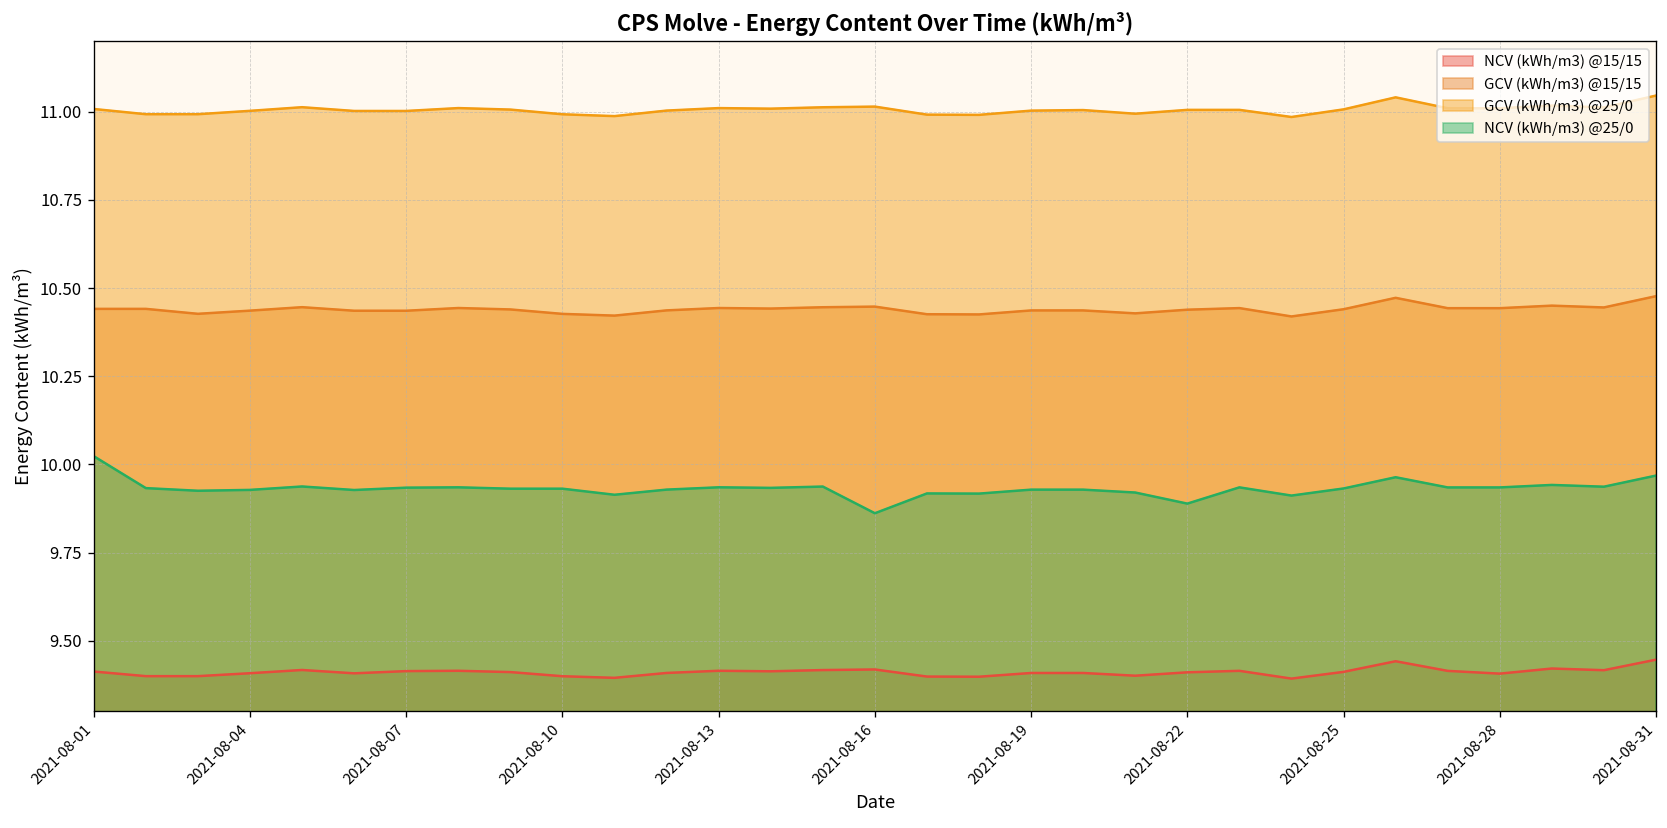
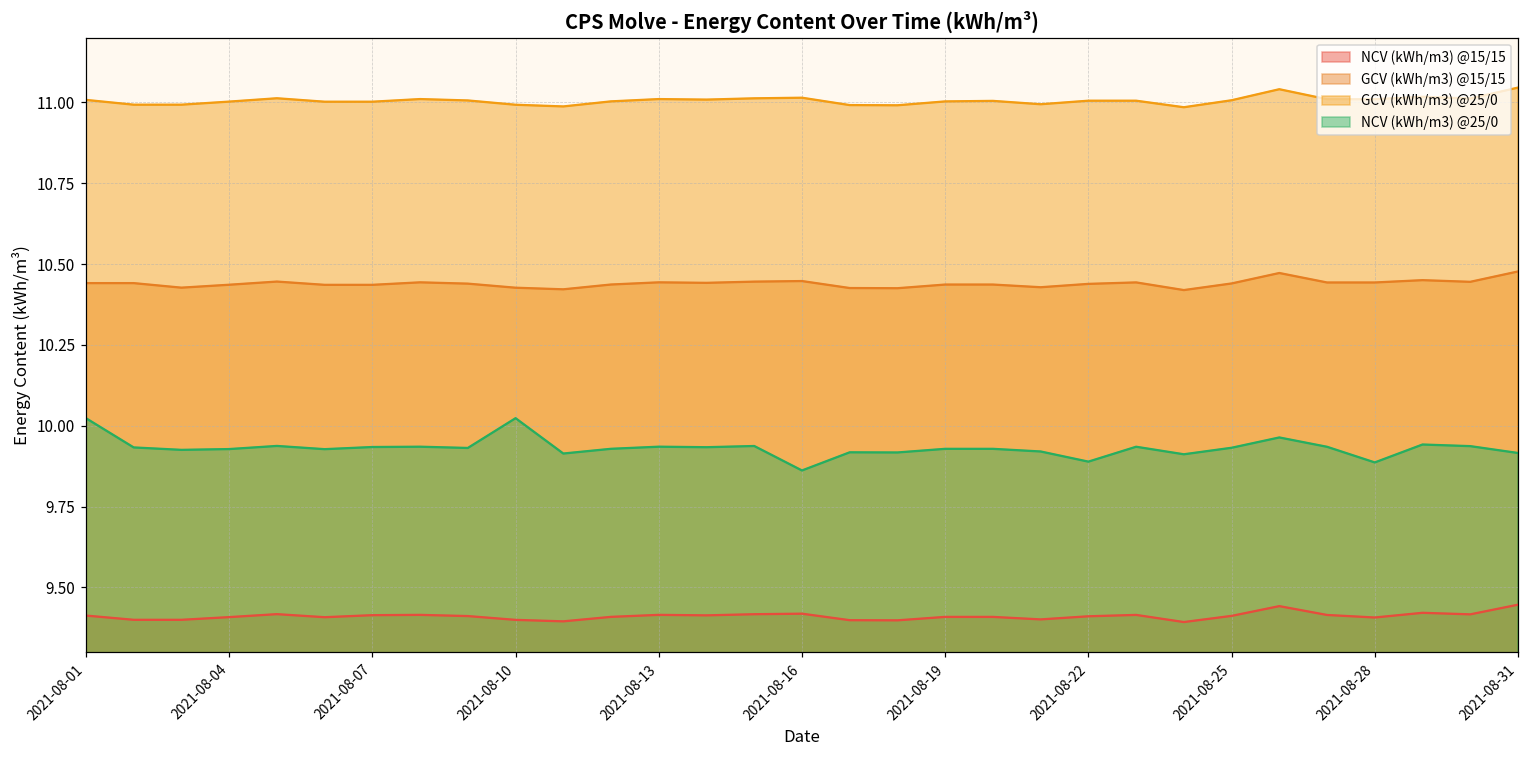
NCV (kWh/m3) @25/0, 2021-08-10: 9.93 -> 10.02
NCV (kWh/m3) @25/0, 2021-08-28: 9.93 -> 9.89
NCV (kWh/m3) @25/0, 2021-08-31: 9.97 -> 9.92
